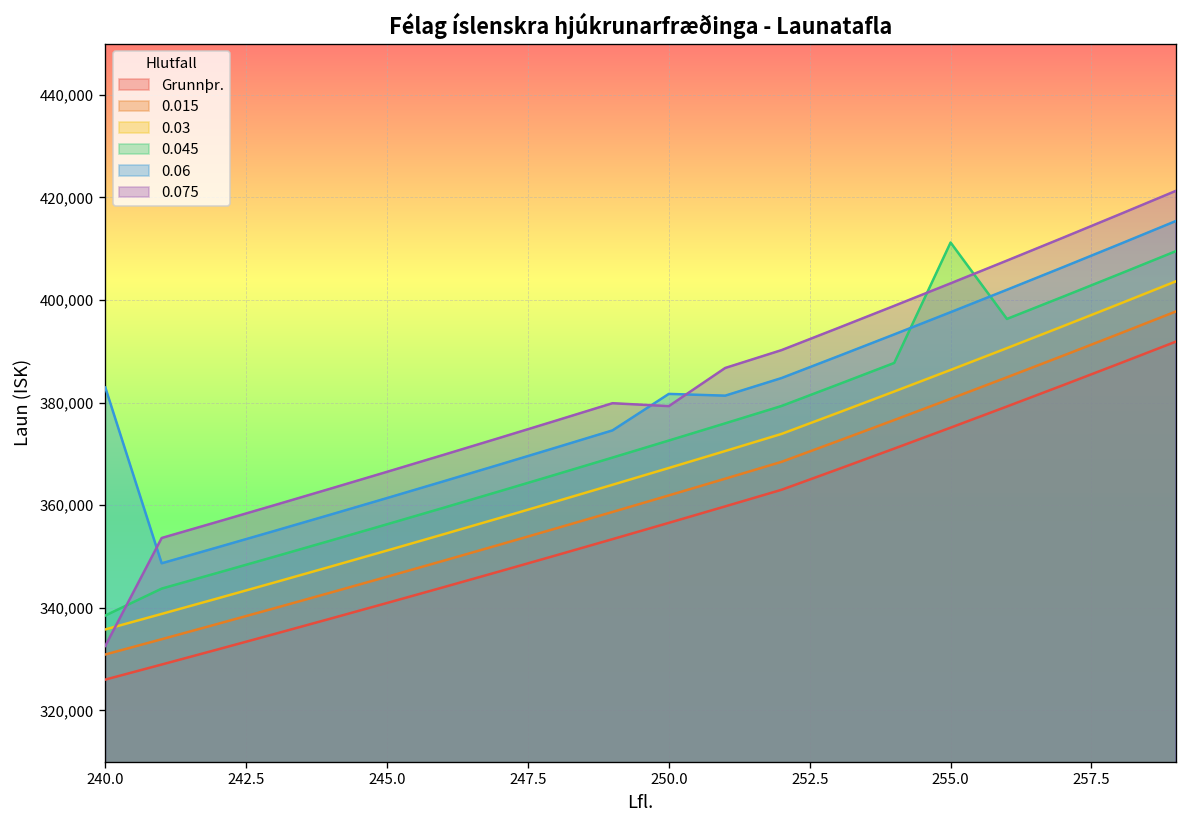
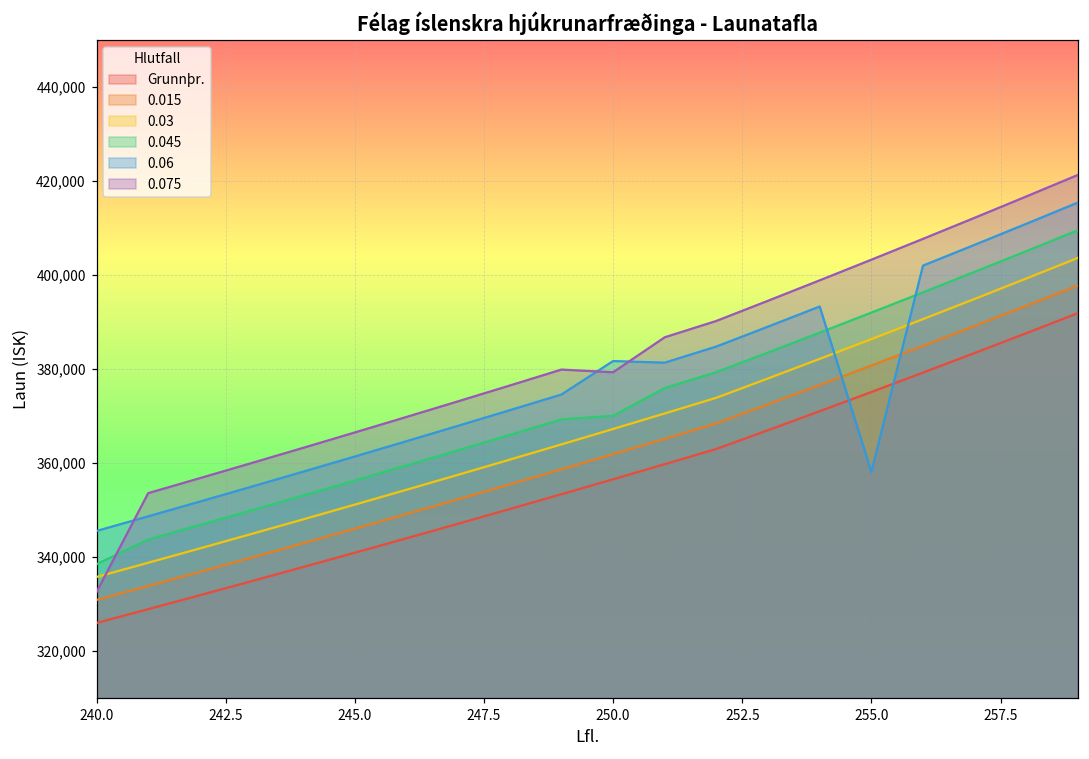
0.06, 240.0: 383,000 -> 346,000
0.045, 250.0: 373,000 -> 370,000
0.045, 255.0: 411,000 -> 392,000
0.06, 255.0: 398,000 -> 358,000
